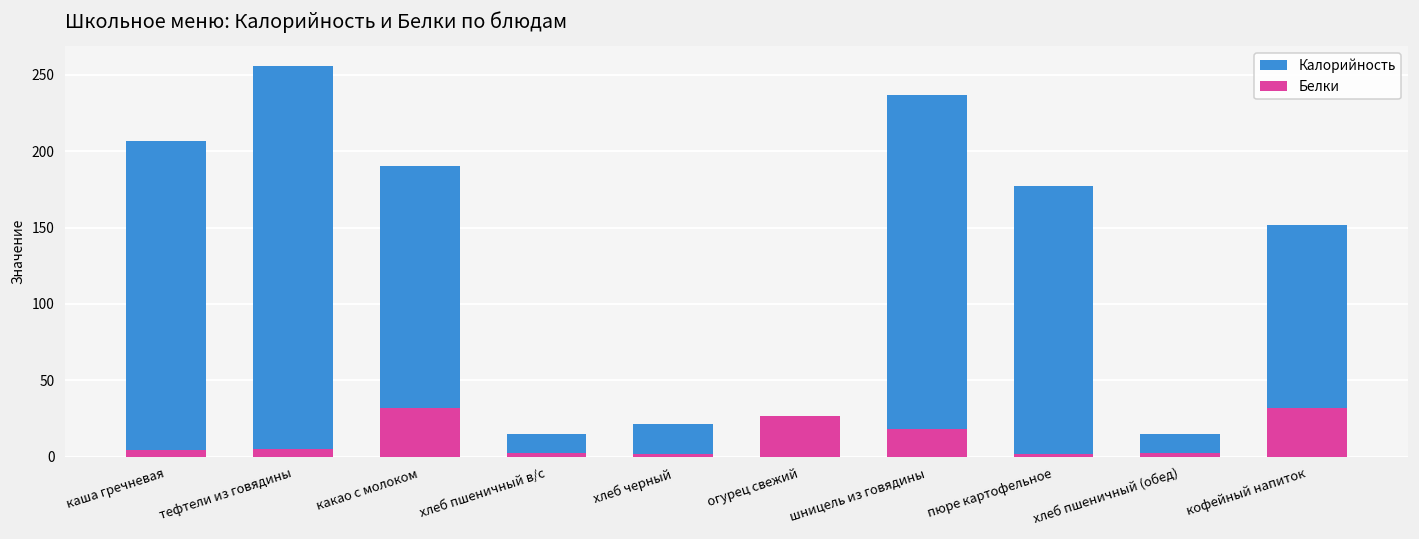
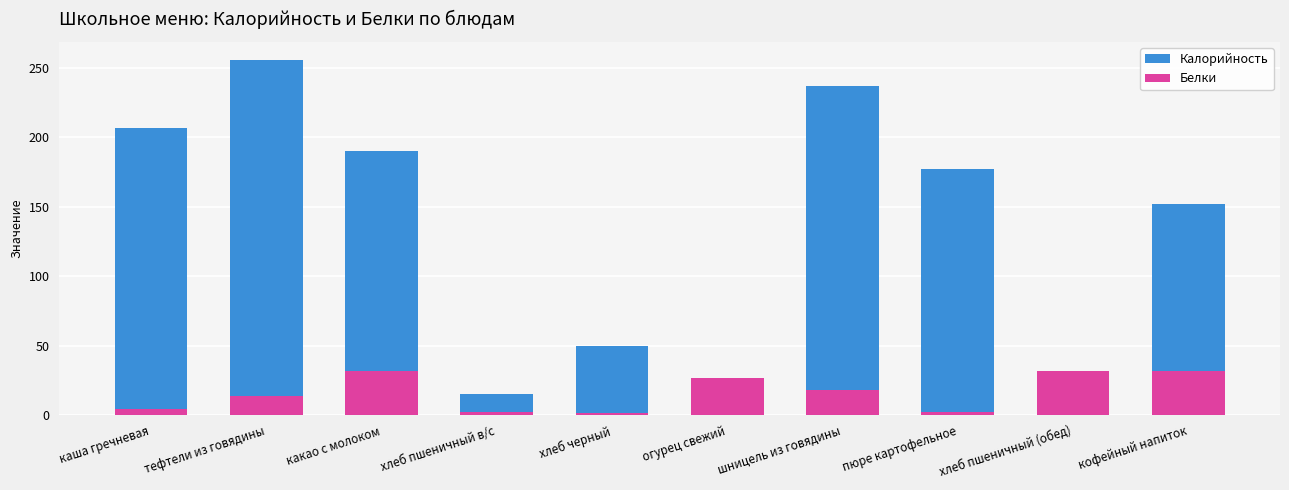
Белки, тефтели из говядины: 5 -> 14
Калорийность, хлеб черный: 21 -> 50
Белки, хлеб пшеничный (обед): 2 -> 32
